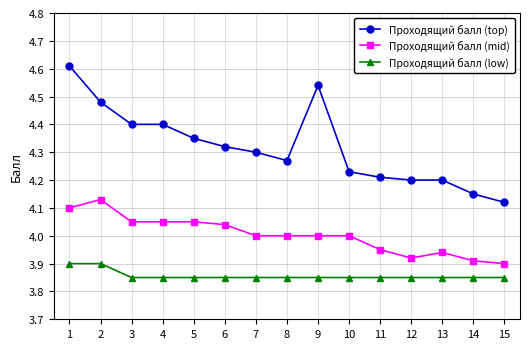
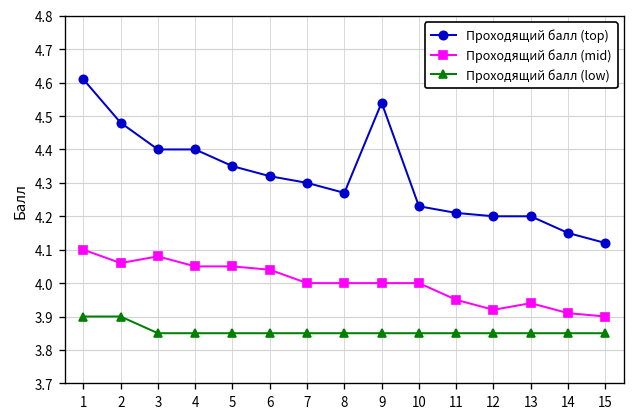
Проходящий балл (mid), 2: 4.13 -> 4.06
Проходящий балл (mid), 3: 4.05 -> 4.08
